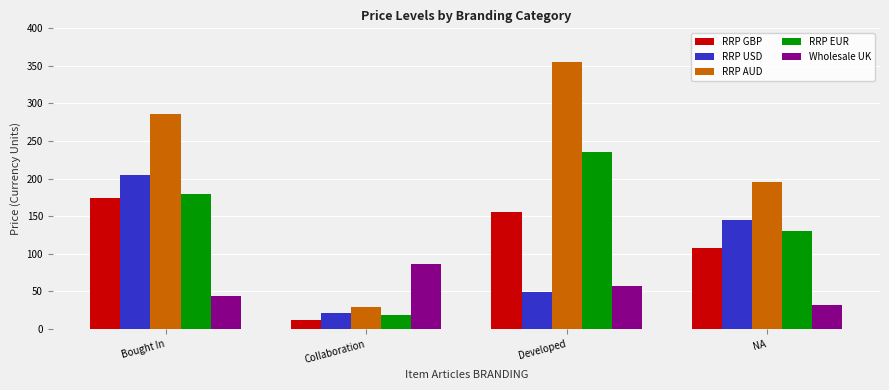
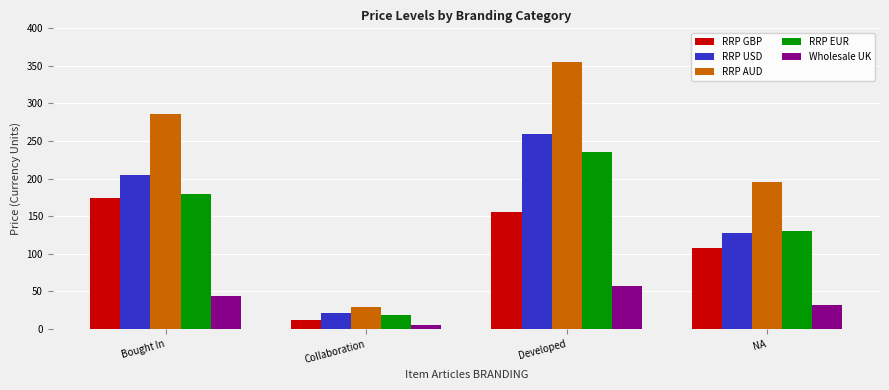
Wholesale UK, Collaboration: 90 -> 0
RRP USD, Developed: 50 -> 260
RRP USD, NA: 150 -> 130
